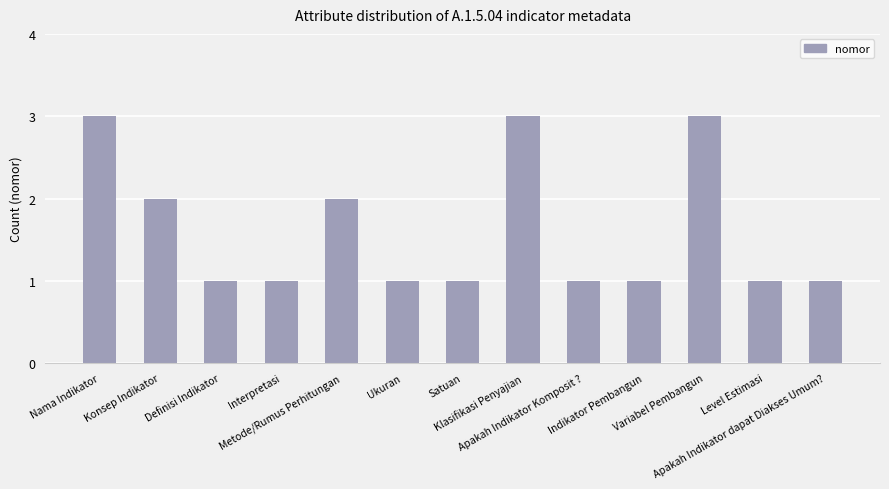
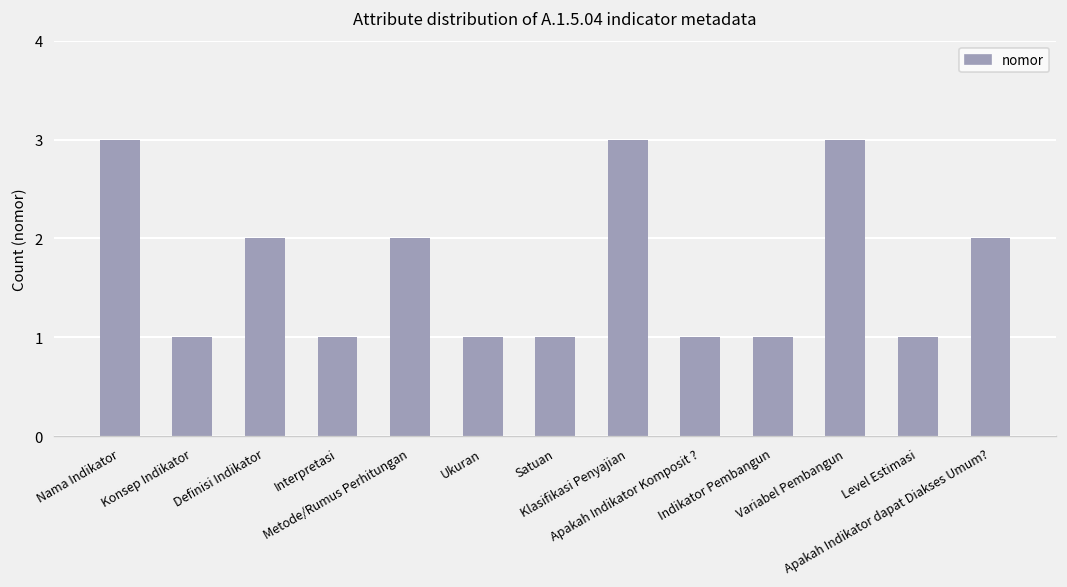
Konsep Indikator: 2 -> 1
Definisi Indikator: 1 -> 2
Apakah Indikator dapat Diakses Umum?: 1 -> 2
